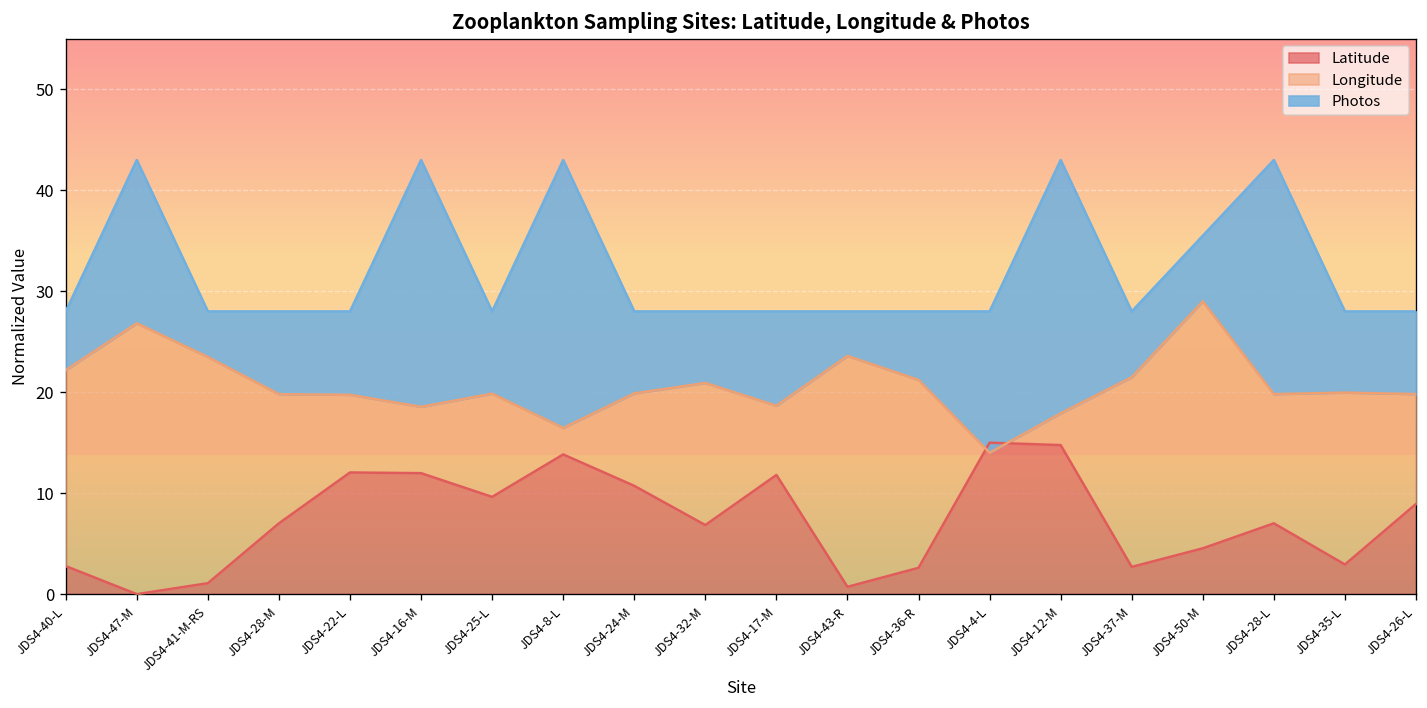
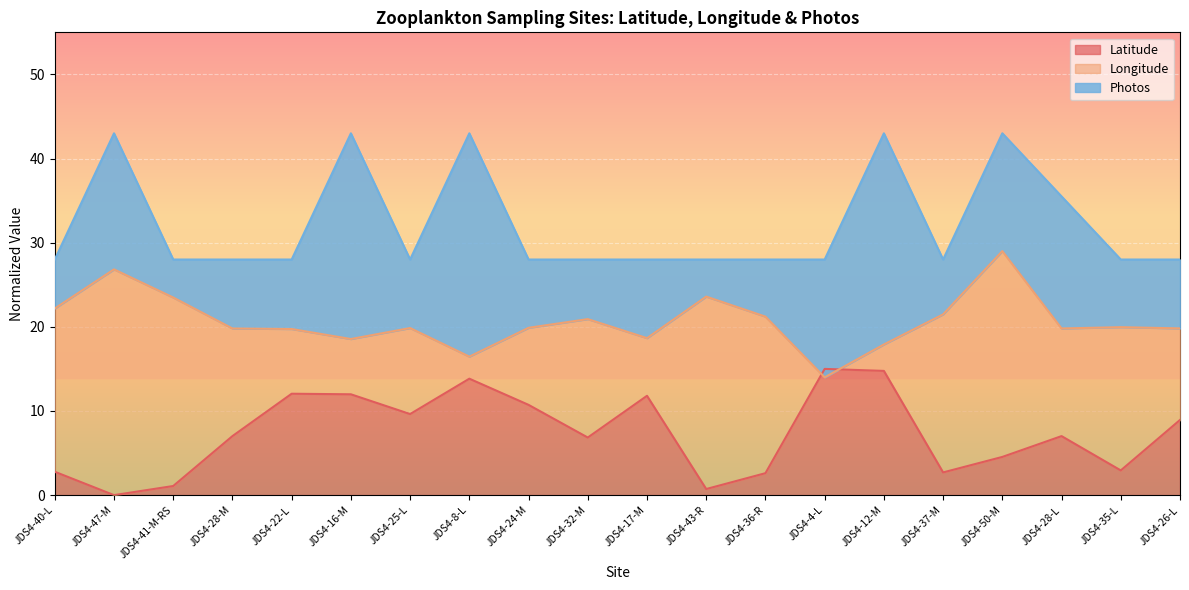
Photos, JDS4-50-M: 36 -> 43
Photos, JDS4-28-L: 43 -> 36
